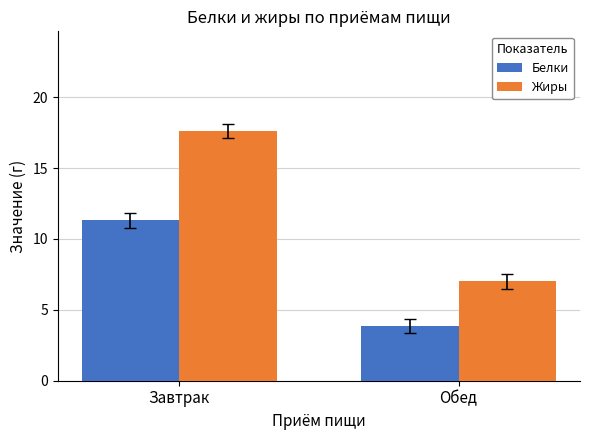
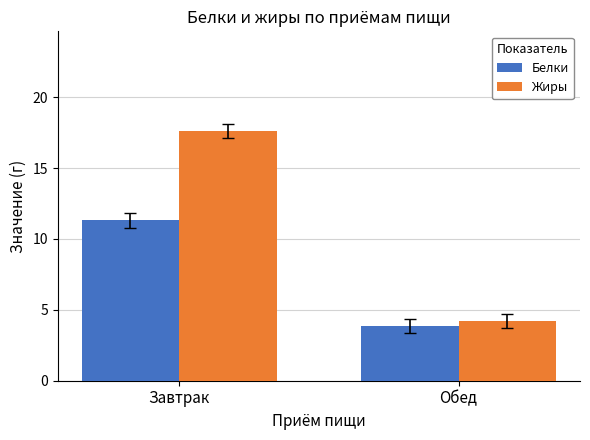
Жиры, Обед: 7.0 -> 4.2
